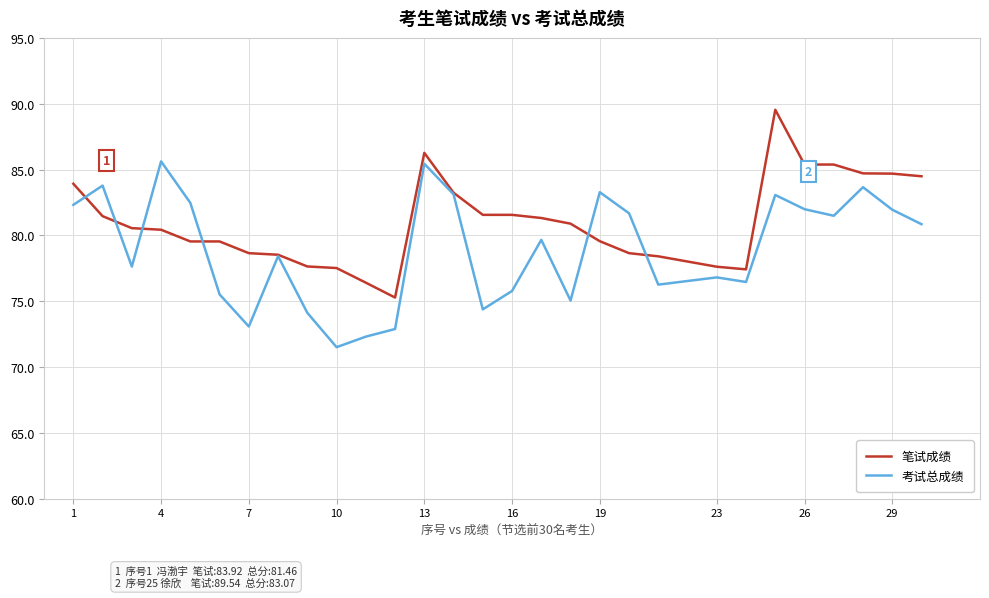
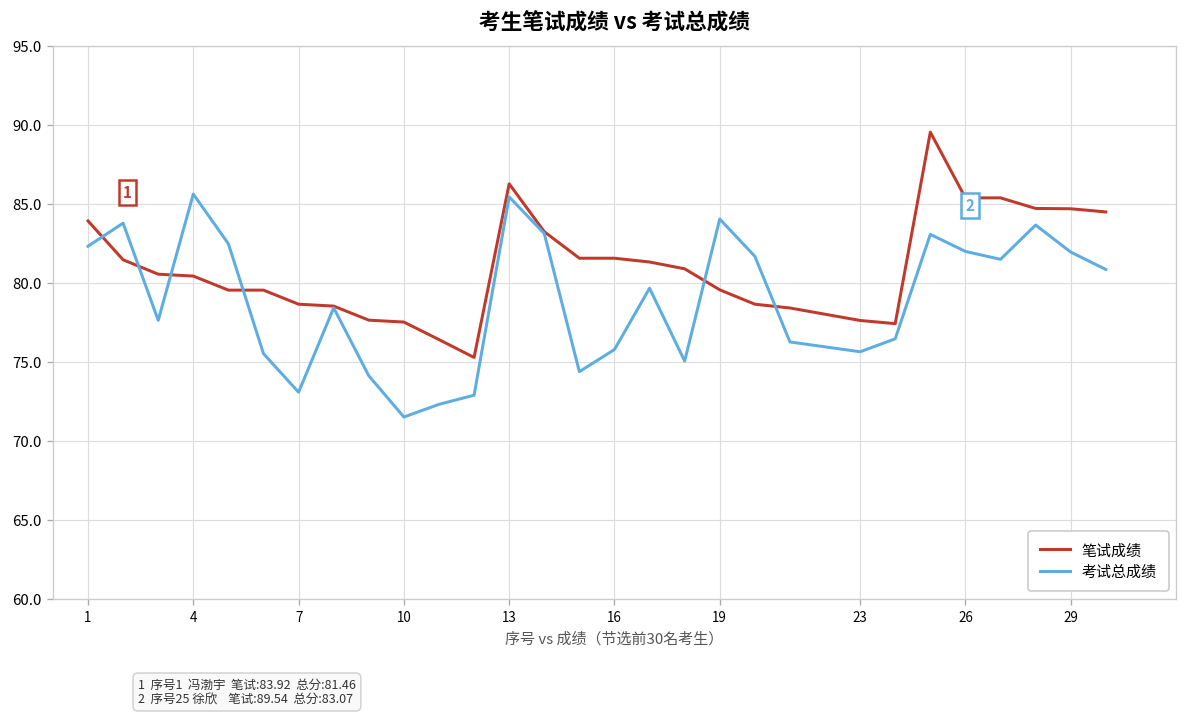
考试总成绩, 19: 83.3 -> 84.0
考试总成绩, 23: 76.8 -> 75.6
